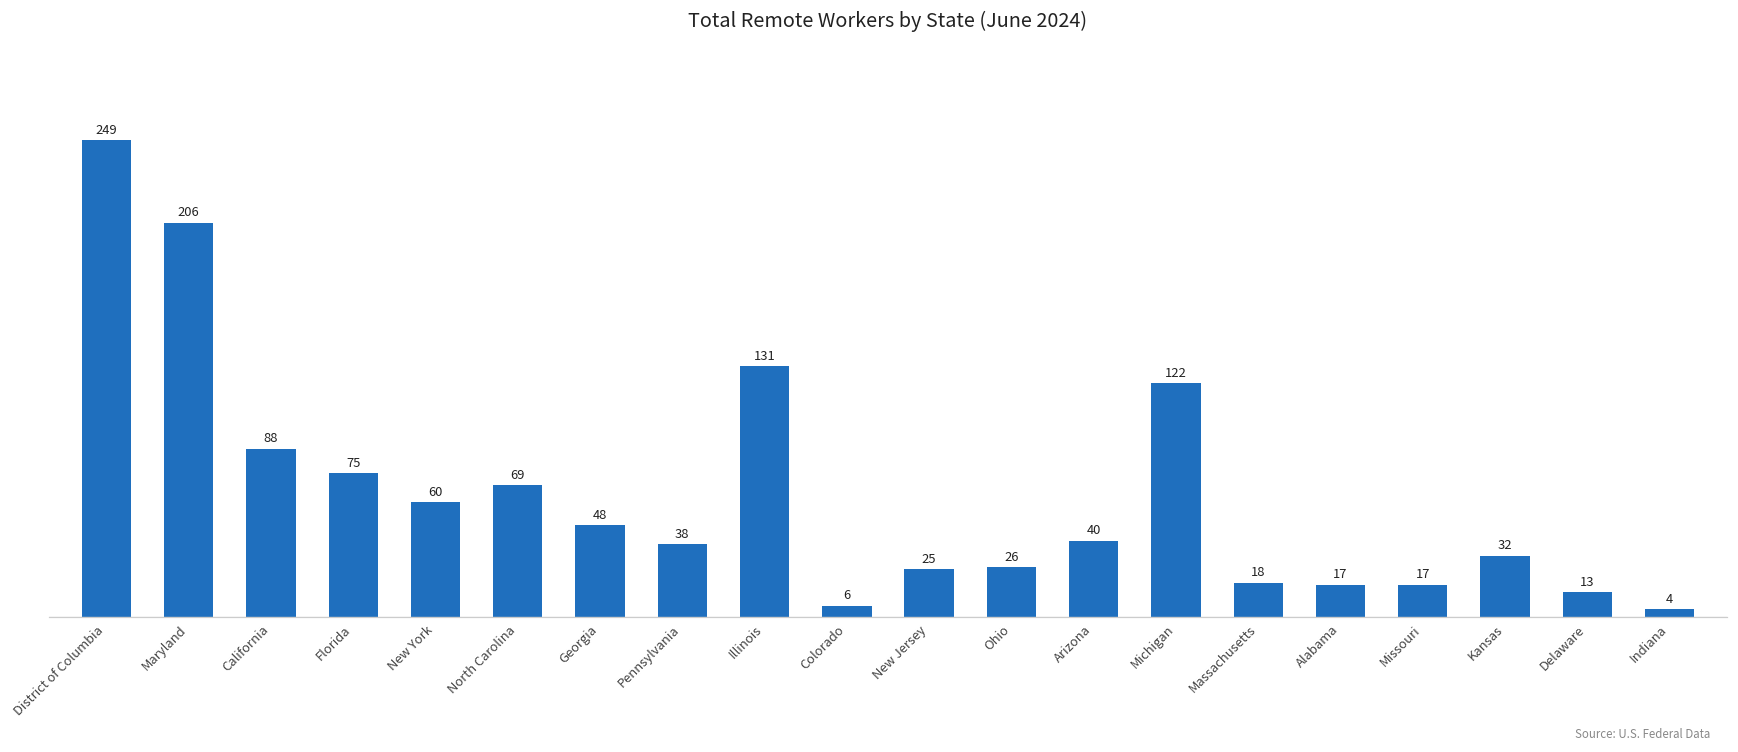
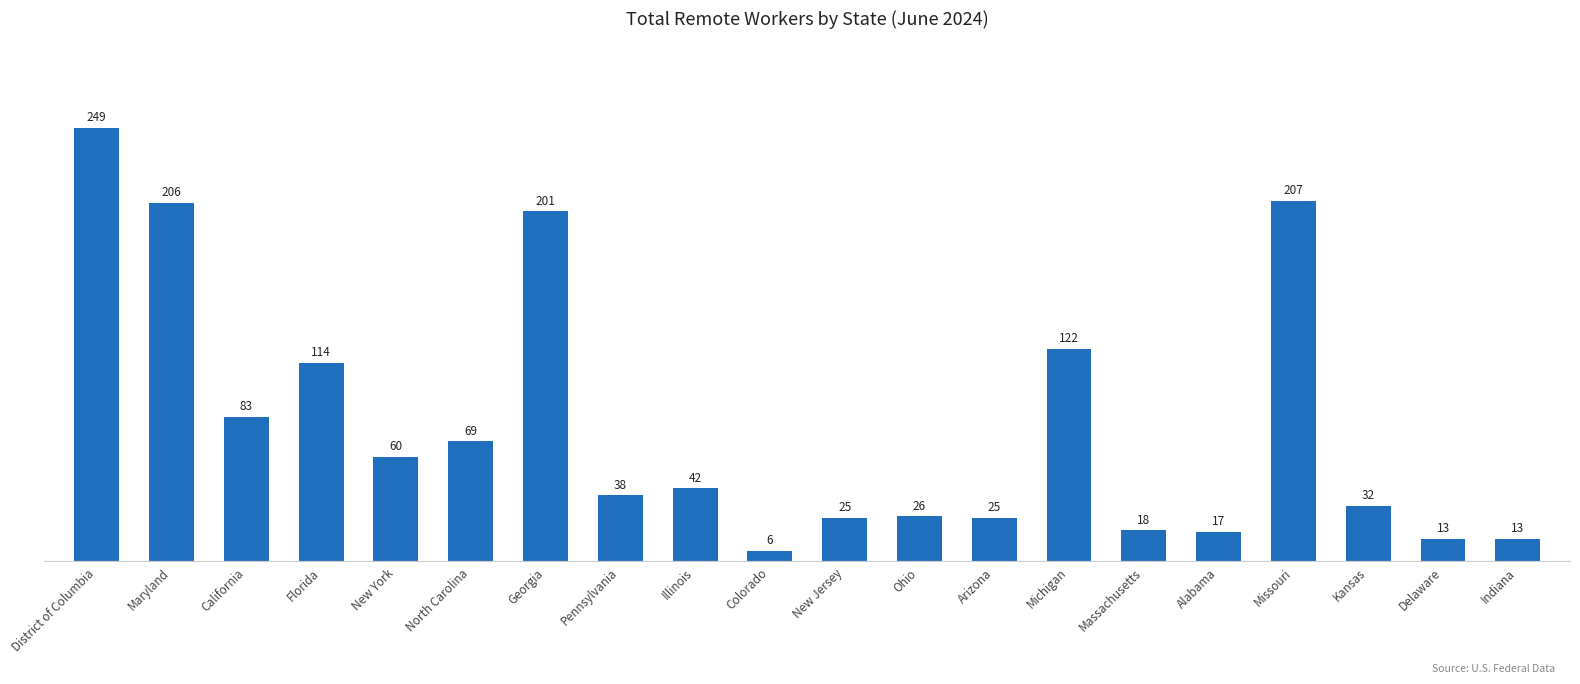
California: 88 -> 83
Florida: 75 -> 114
Georgia: 48 -> 201
Illinois: 131 -> 42
Arizona: 40 -> 25
Missouri: 17 -> 207
Indiana: 4 -> 13
